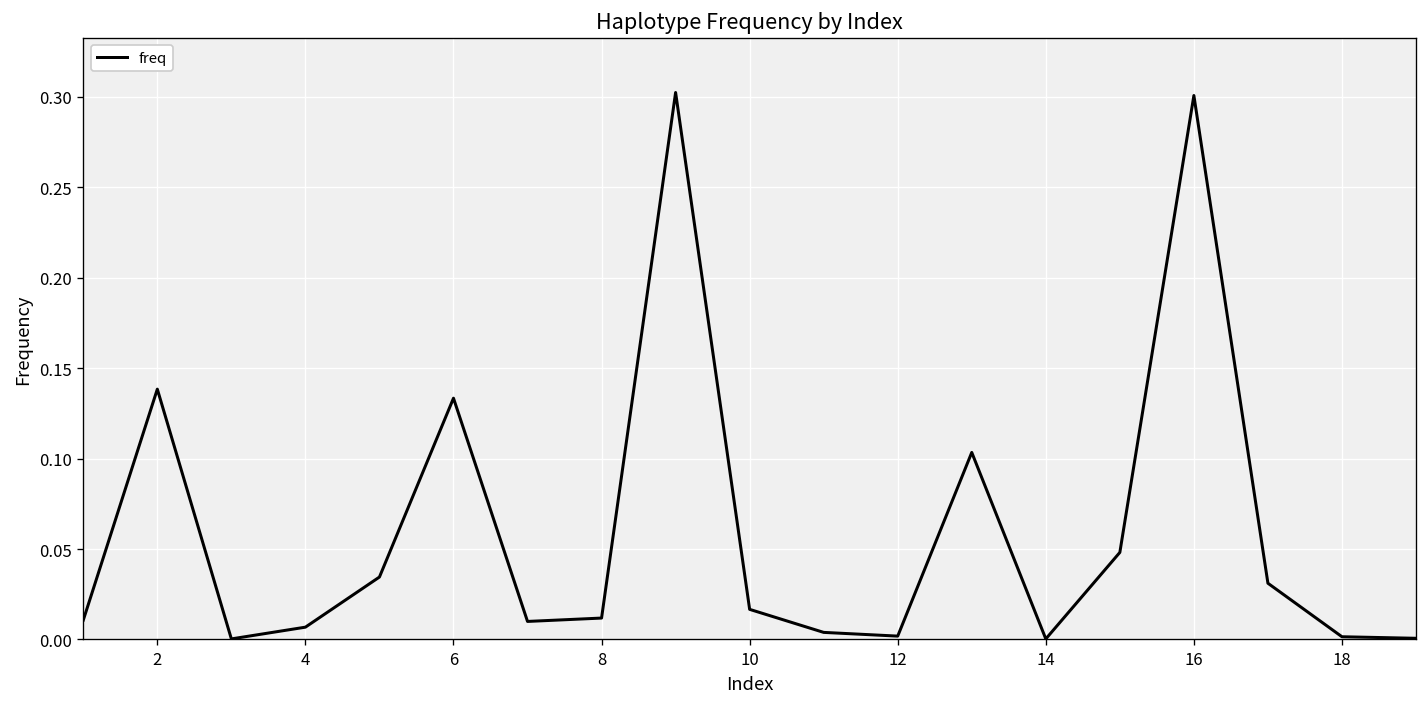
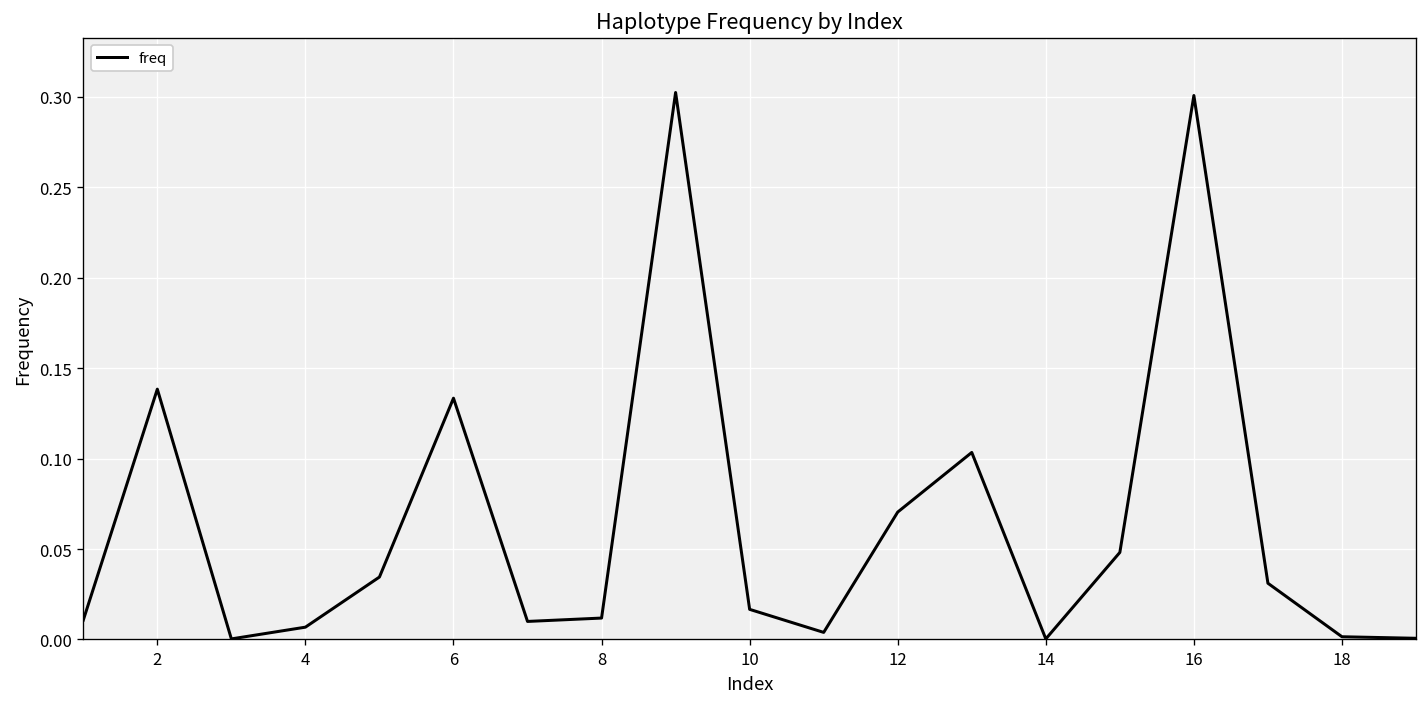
12: 0.002 -> 0.070
